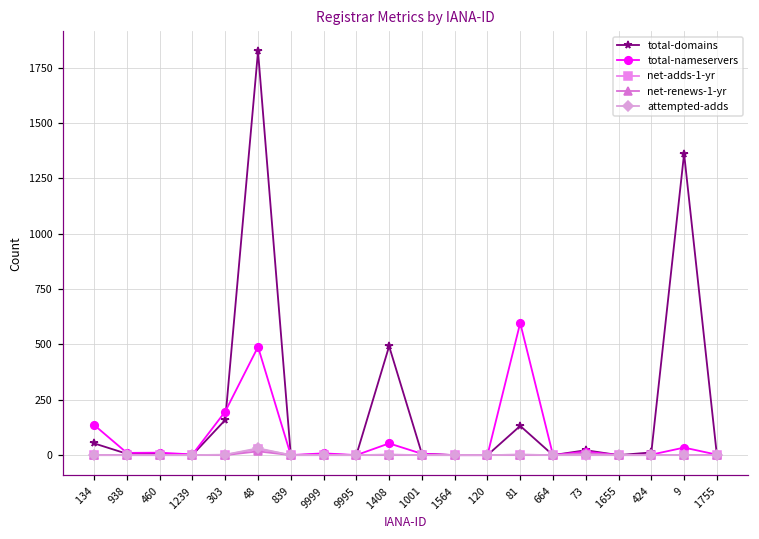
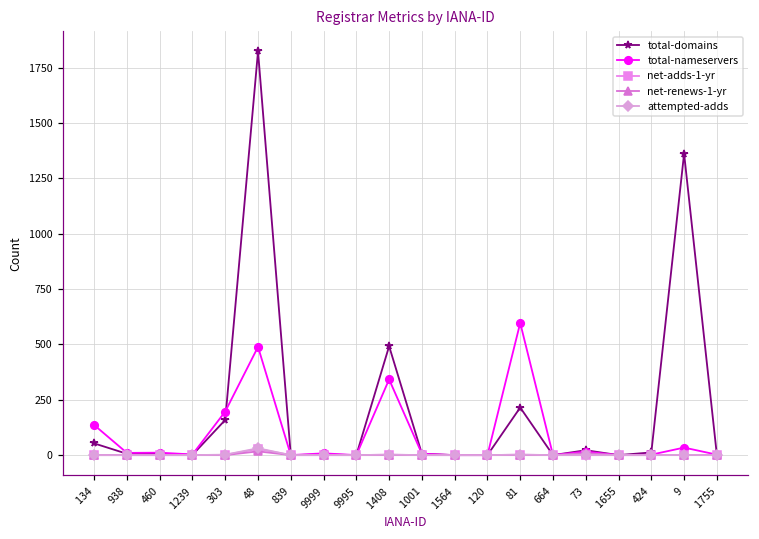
total-nameservers, 1408: 50 -> 340
total-domains, 81: 130 -> 220
